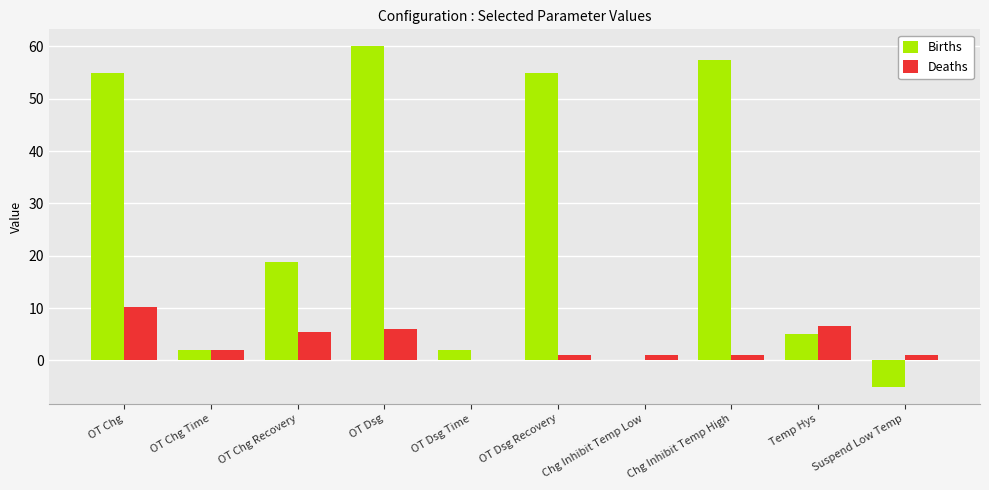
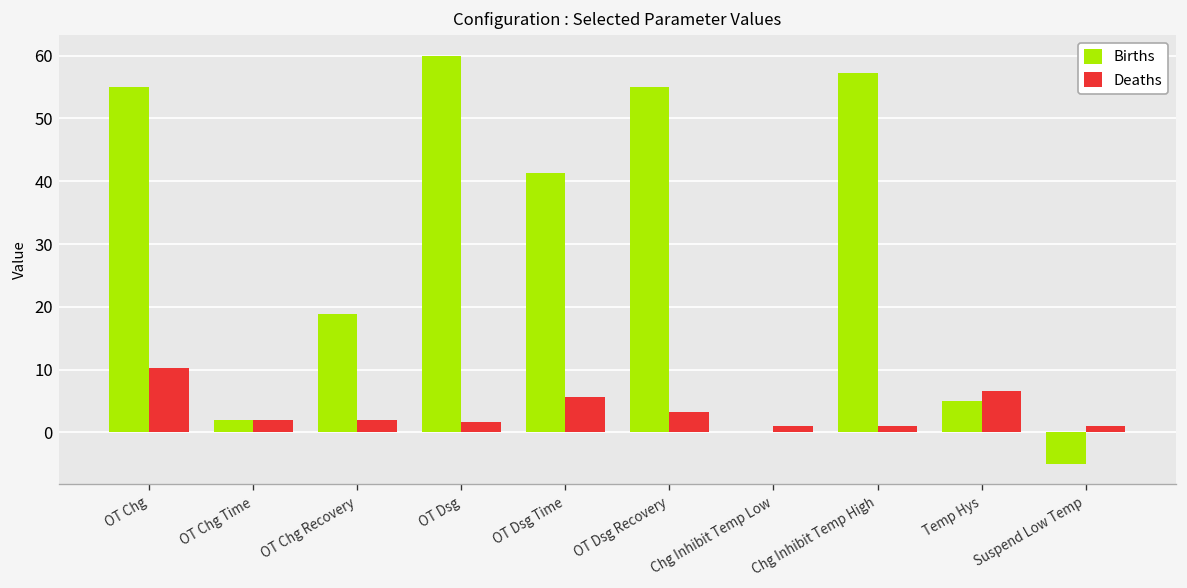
Deaths, OT Chg Recovery: 6 -> 2
Deaths, OT Dsg: 6 -> 2
Births, OT Dsg Time: 2 -> 41
Deaths, OT Dsg Time: 0 -> 6
Deaths, OT Dsg Recovery: 1 -> 3
